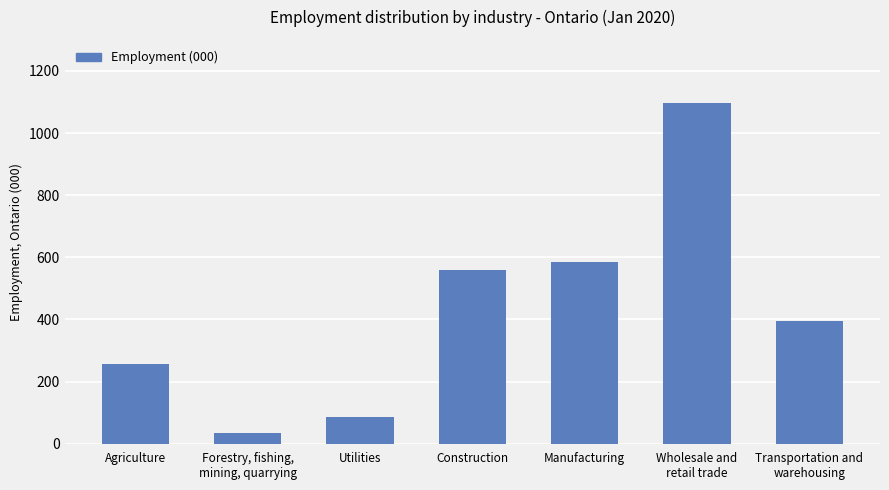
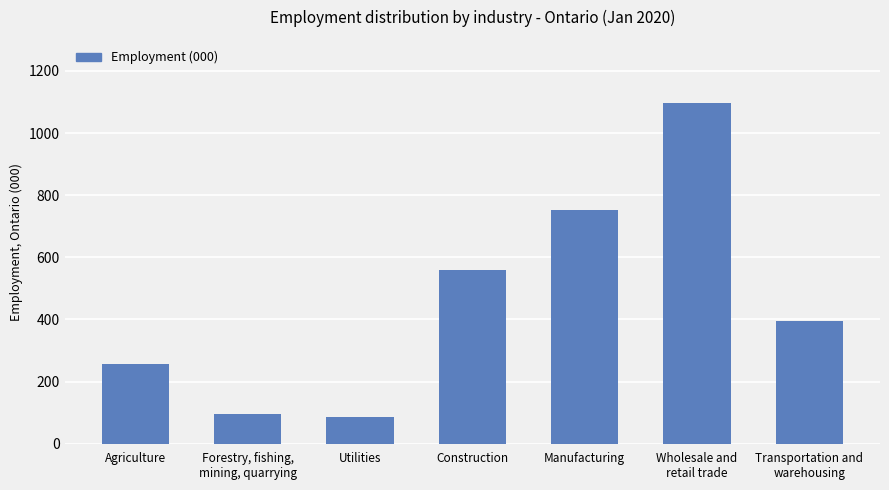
Forestry, fishing, mining, quarrying: 30 -> 90
Manufacturing: 590 -> 750
